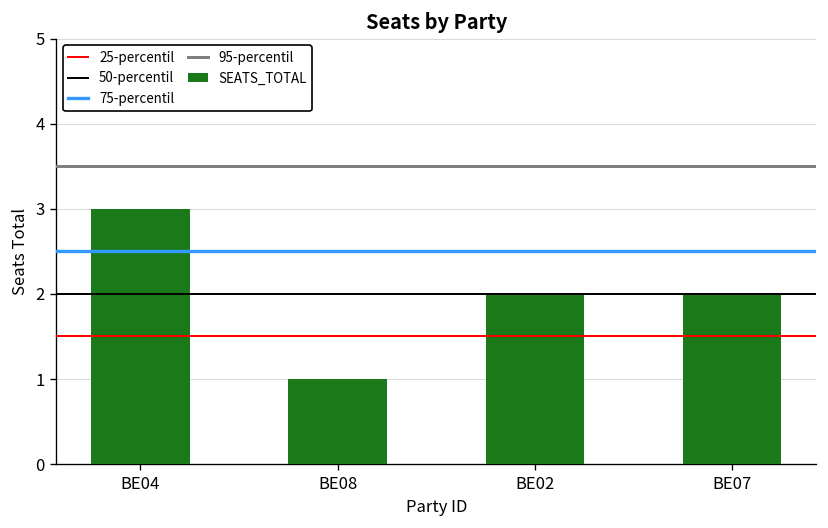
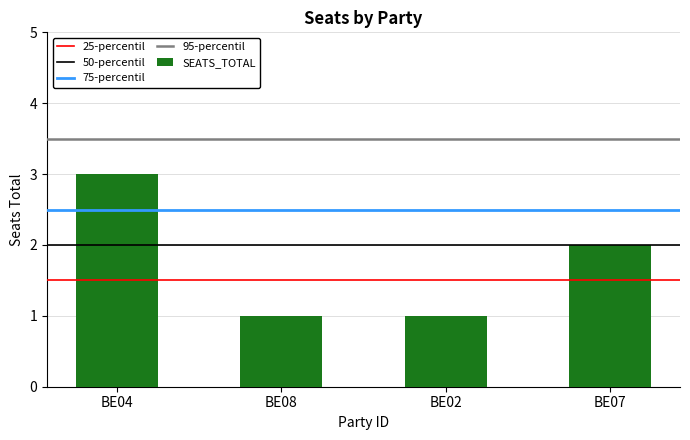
BE02: 2 -> 1
